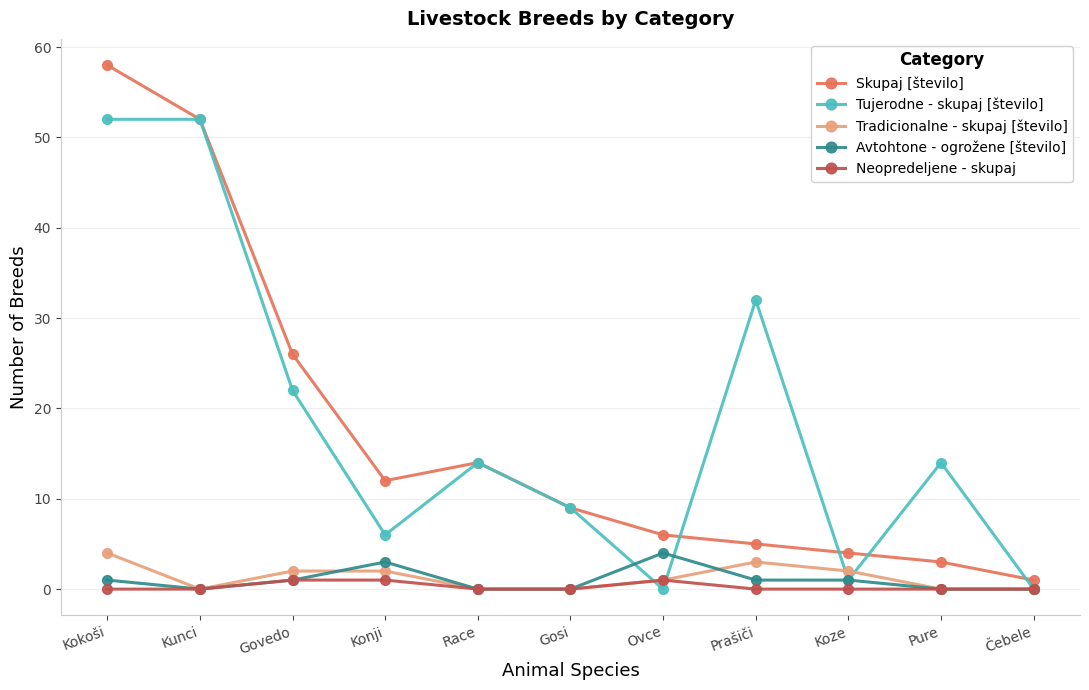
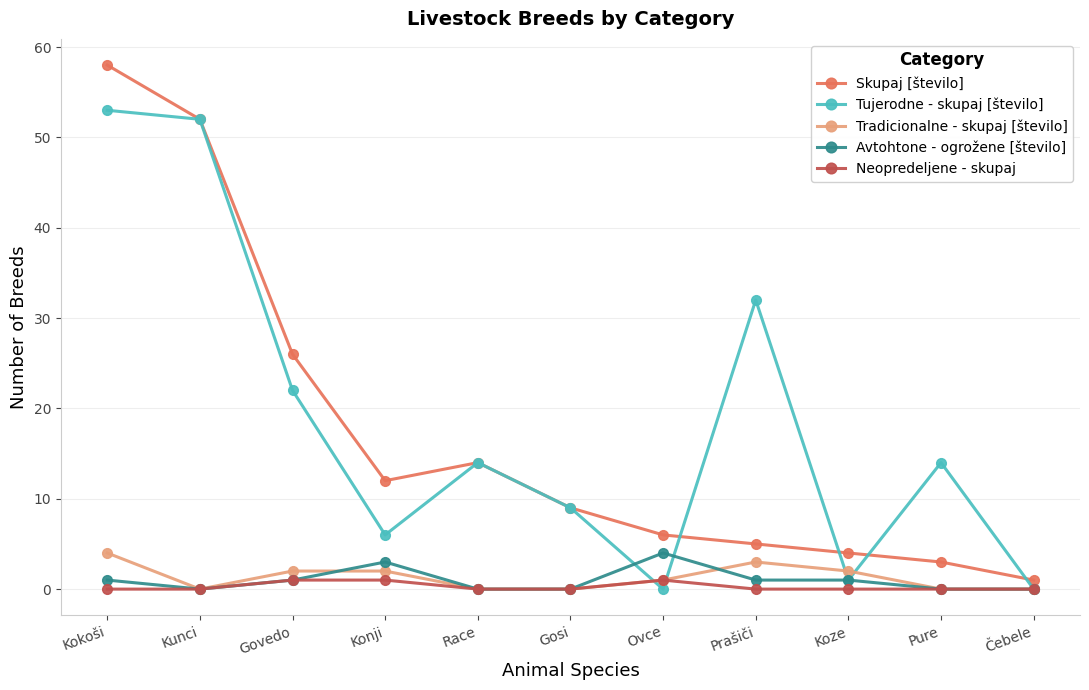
Tujerodne - skupaj [število], Kokoši: 52 -> 53
